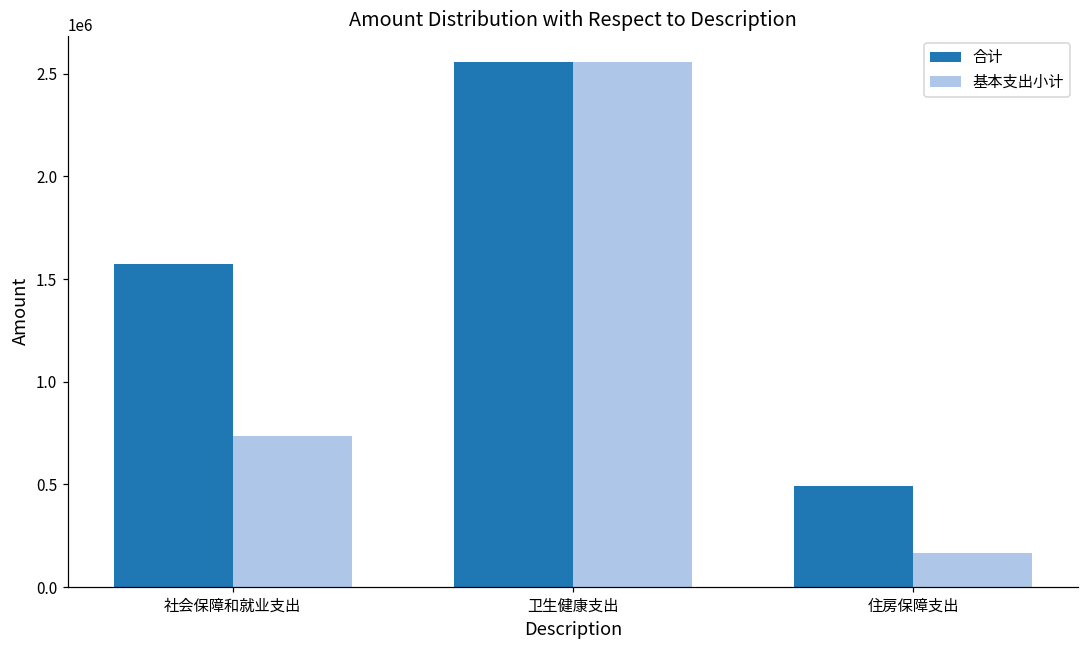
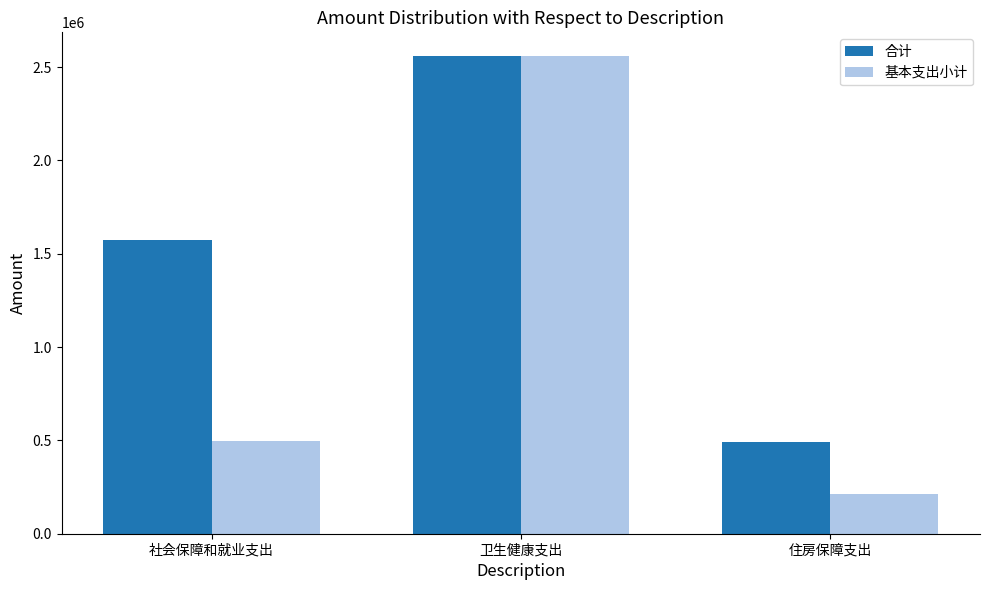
基本支出小计, 社会保障和就业支出: 740000 -> 500000
基本支出小计, 住房保障支出: 170000 -> 210000
